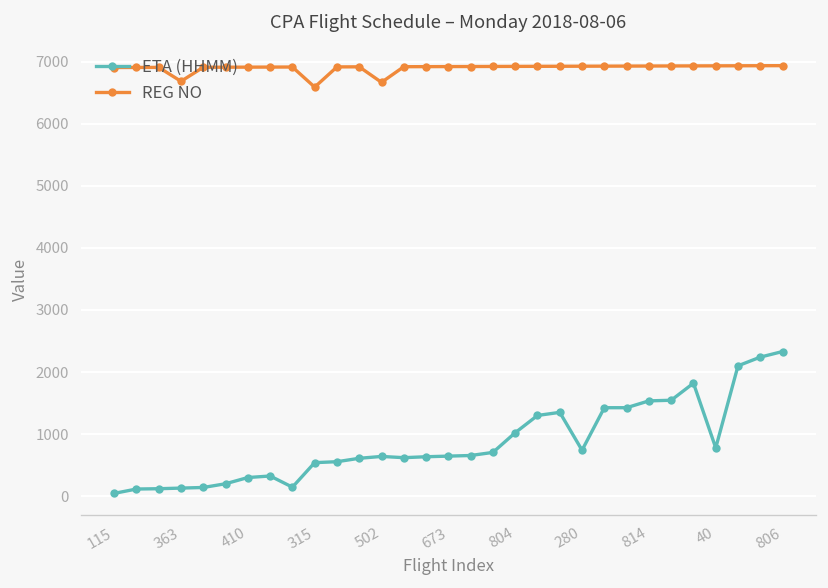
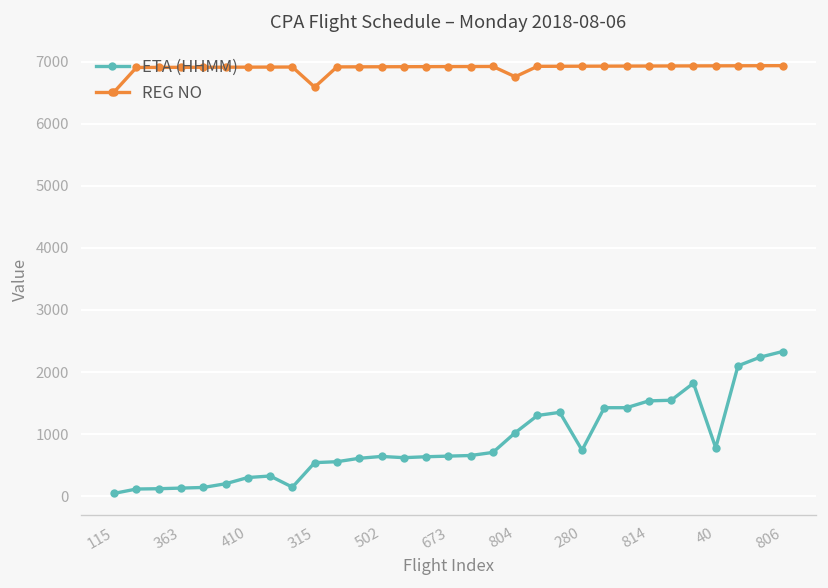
REG NO, 115: 6900 -> 6500
REG NO, 363: 6700 -> 6900
REG NO, 502: 6700 -> 6900
REG NO, 804: 6900 -> 6800
